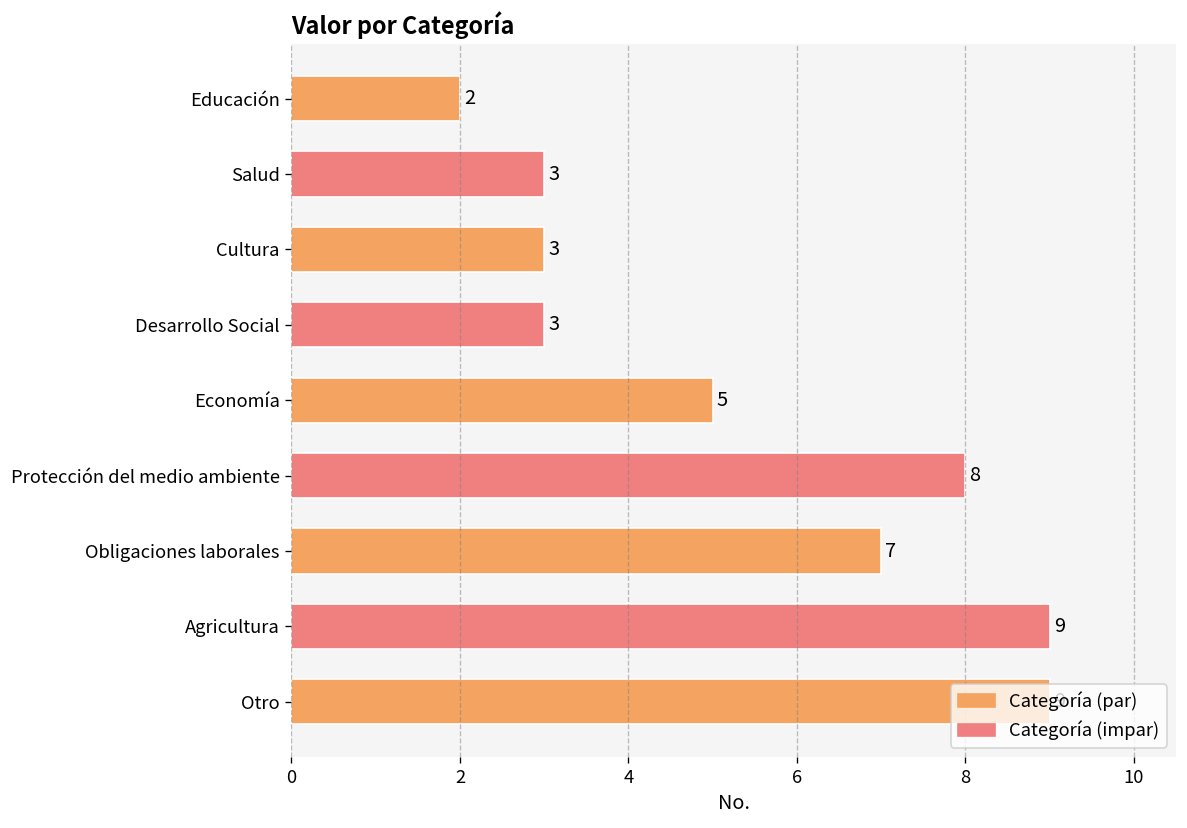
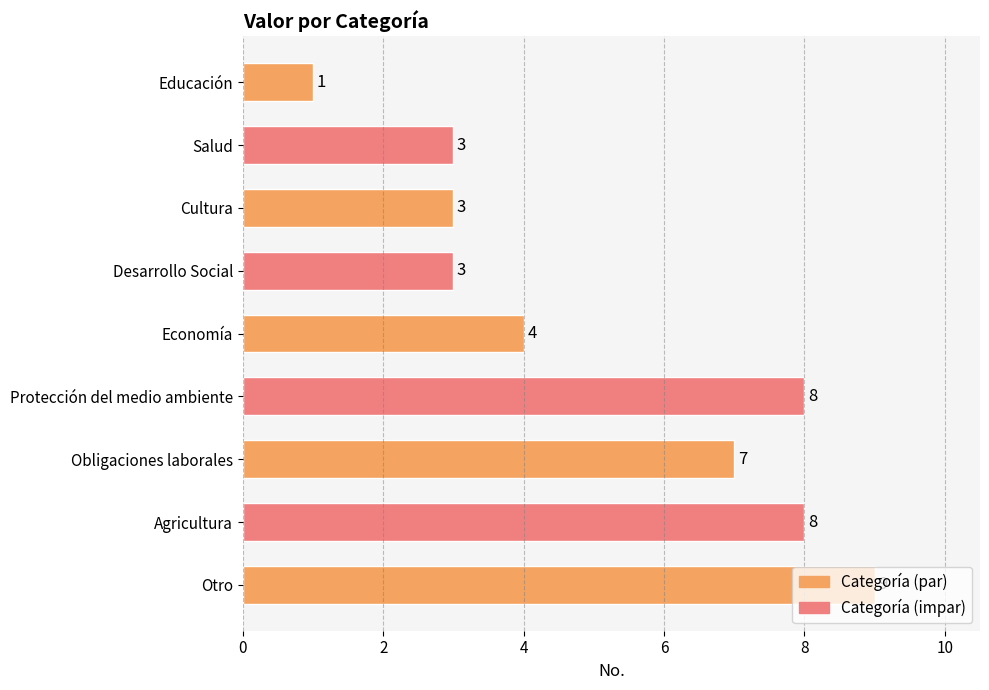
Educación: 2 -> 1
Economía: 5 -> 4
Agricultura: 9 -> 8
